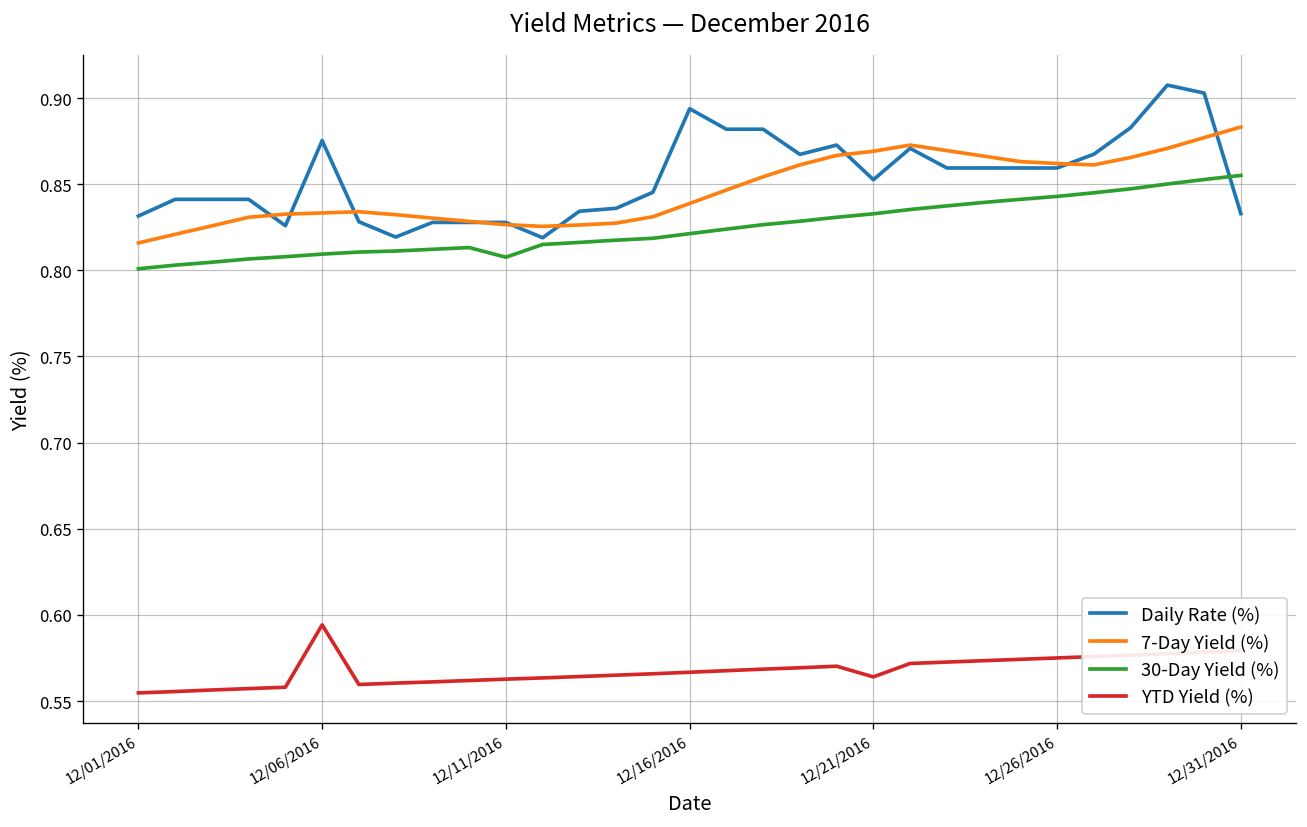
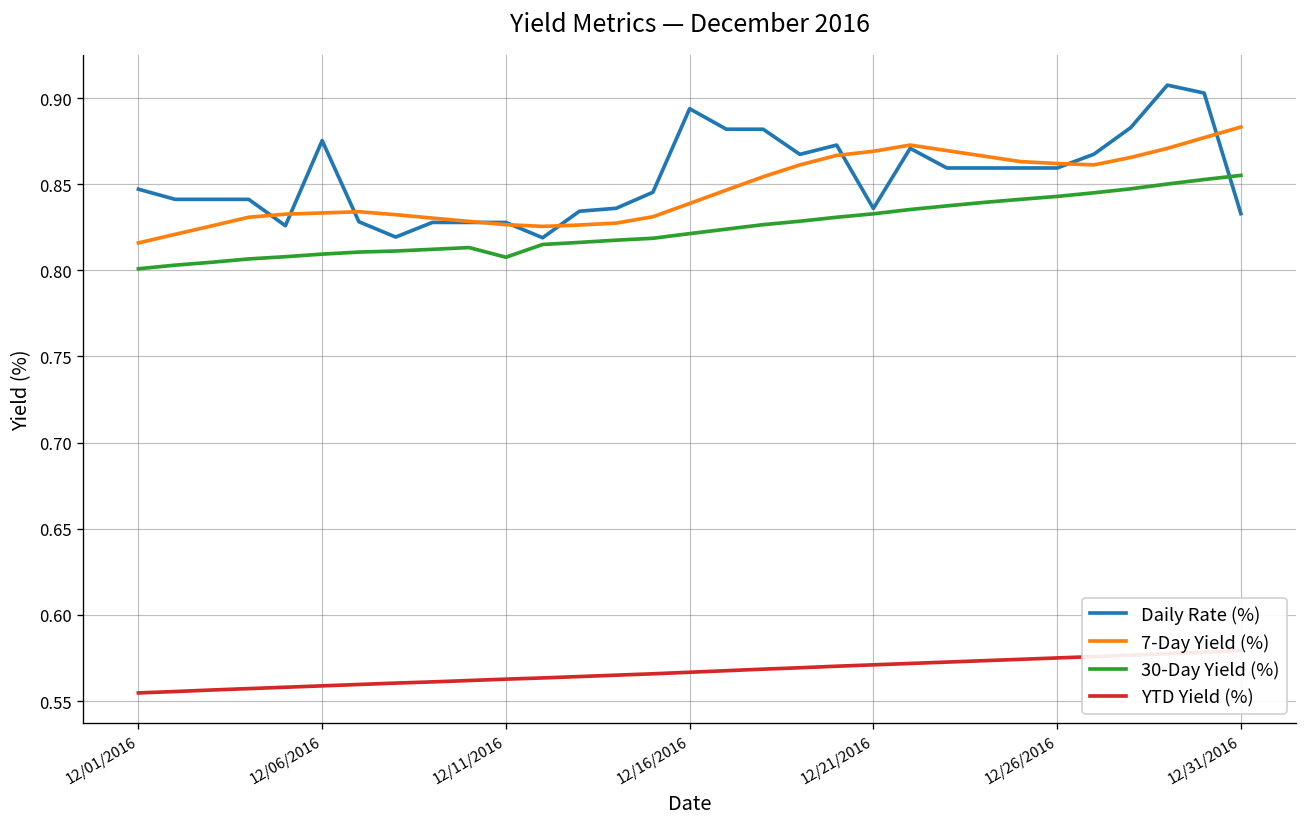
Daily Rate (%), 12/01/2016: 0.832 -> 0.847
YTD Yield (%), 12/06/2016: 0.594 -> 0.559
Daily Rate (%), 12/21/2016: 0.853 -> 0.836
YTD Yield (%), 12/21/2016: 0.564 -> 0.571
